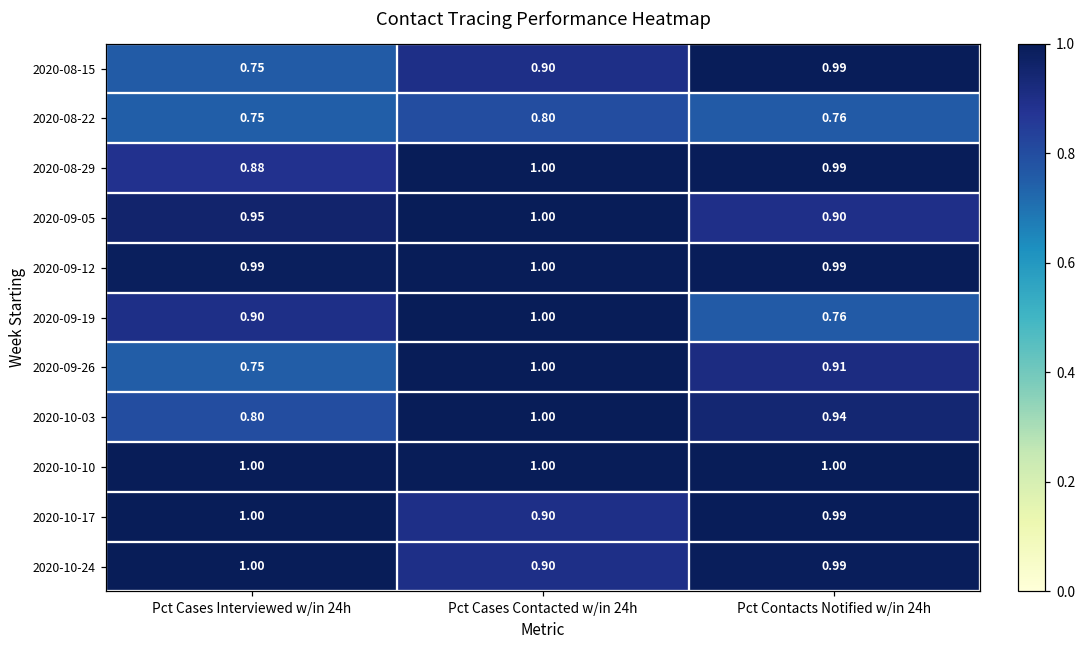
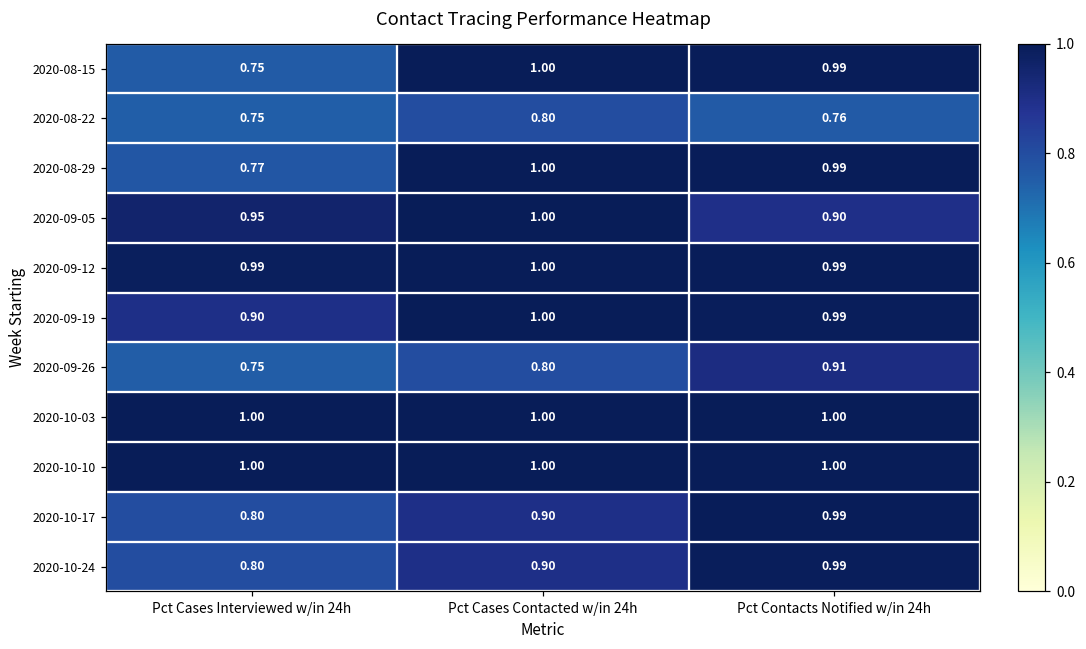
2020-08-15, Pct Cases Contacted w/in 24h: 0.90 -> 1.00
2020-08-29, Pct Cases Interviewed w/in 24h: 0.88 -> 0.77
2020-09-19, Pct Contacts Notified w/in 24h: 0.76 -> 0.99
2020-09-26, Pct Cases Contacted w/in 24h: 1.00 -> 0.80
2020-10-03, Pct Cases Interviewed w/in 24h: 0.80 -> 1.00
2020-10-03, Pct Contacts Notified w/in 24h: 0.94 -> 1.00
2020-10-17, Pct Cases Interviewed w/in 24h: 1.00 -> 0.80
2020-10-24, Pct Cases Interviewed w/in 24h: 1.00 -> 0.80
